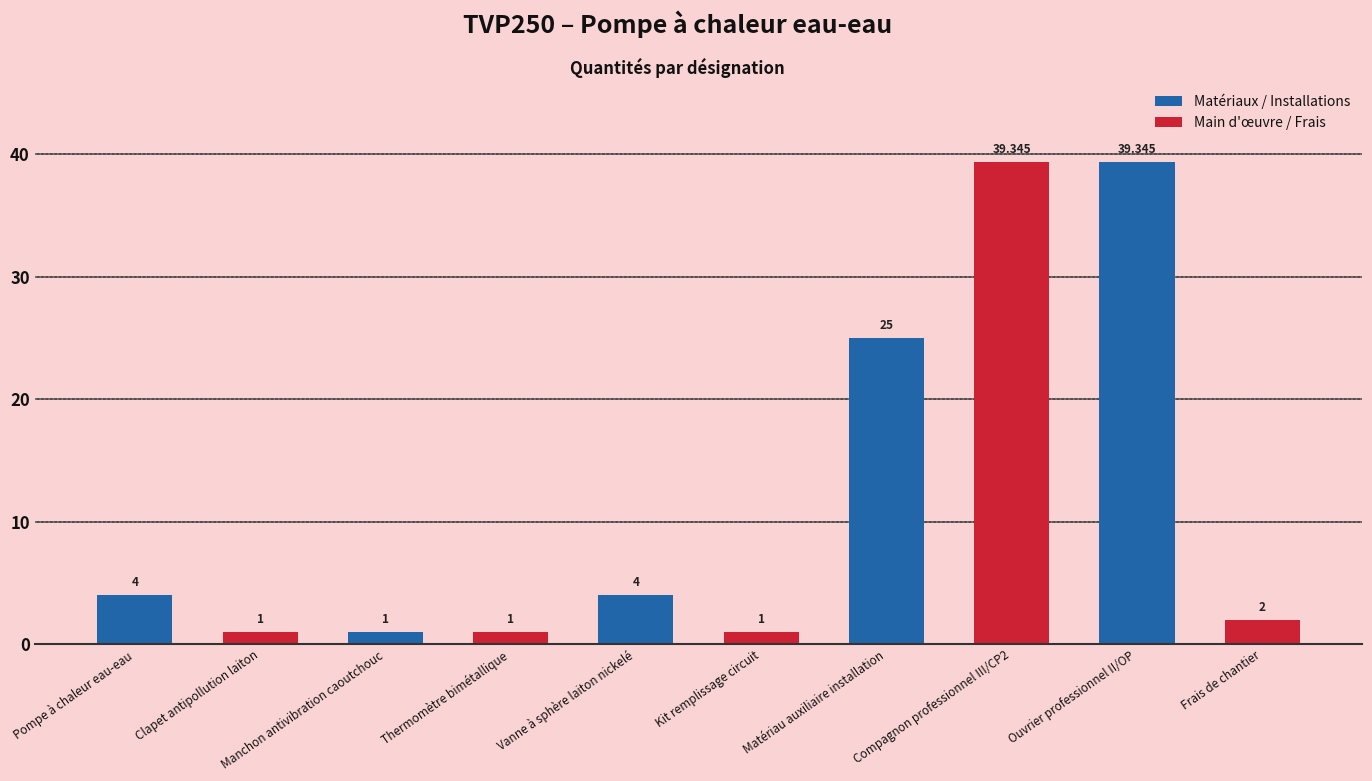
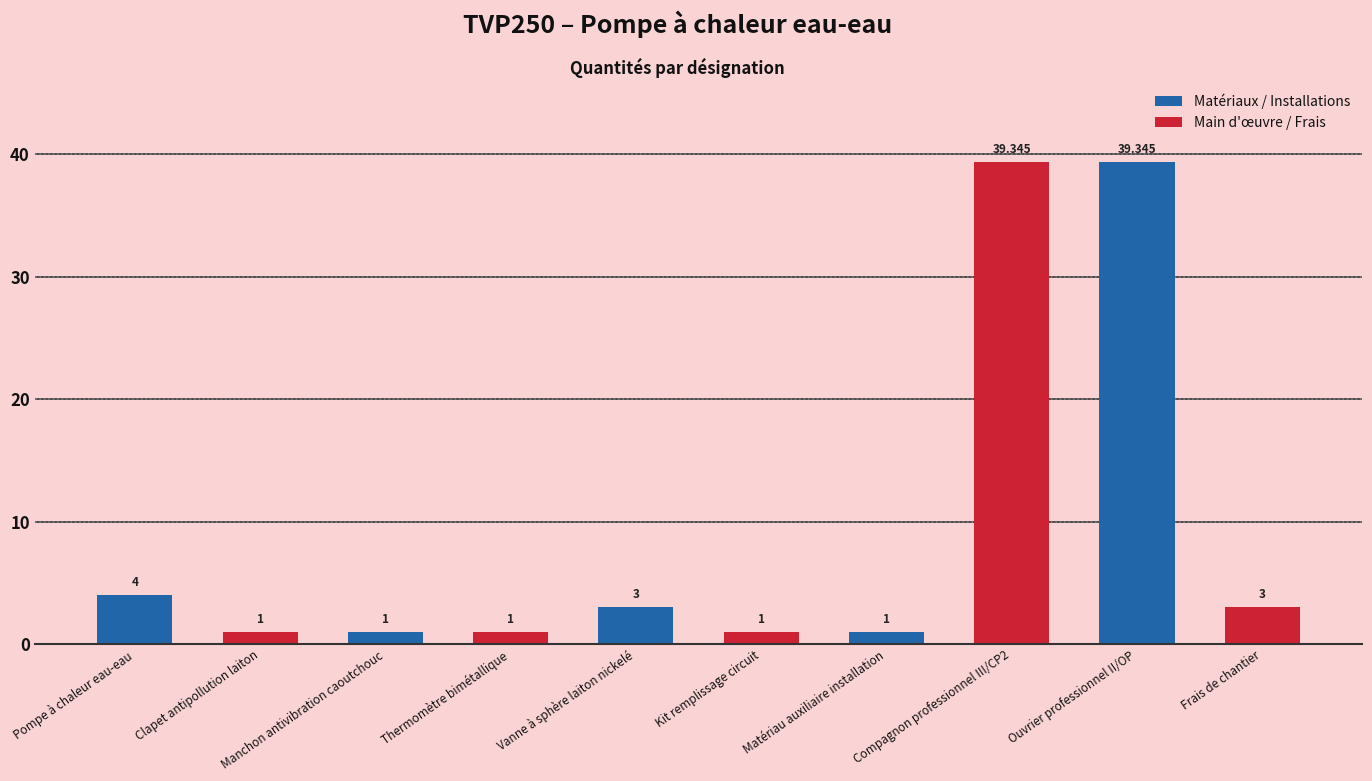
Matériaux / Installations, Vanne à sphère laiton nickelé: 4 -> 3
Matériaux / Installations, Matériau auxiliaire installation: 25 -> 1
Main d'œuvre / Frais, Frais de chantier: 2 -> 3
